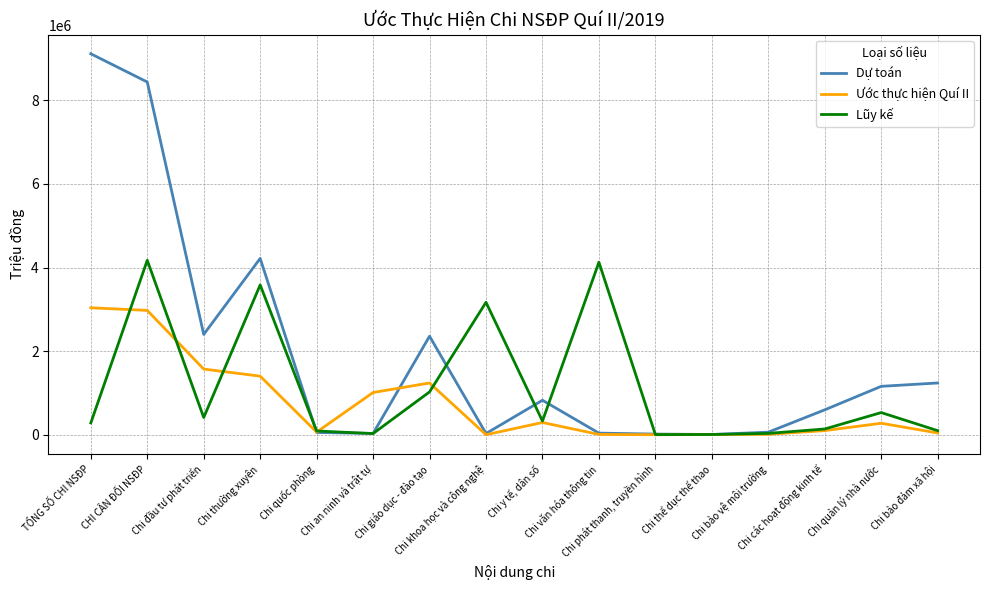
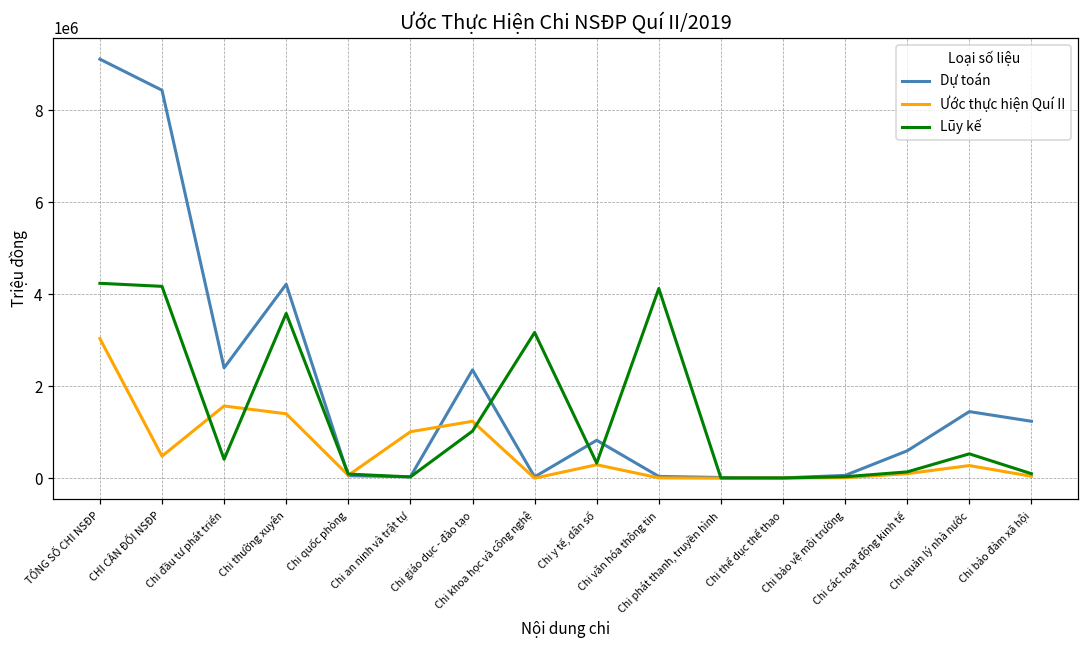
Lũy kế, TỔNG SỐ CHI NSĐP: 300000 -> 4200000
Ước thực hiện Quí II, CHI CÂN ĐỐI NSĐP: 3000000 -> 500000
Dự toán, Chi quản lý nhà nước: 1200000 -> 1500000
